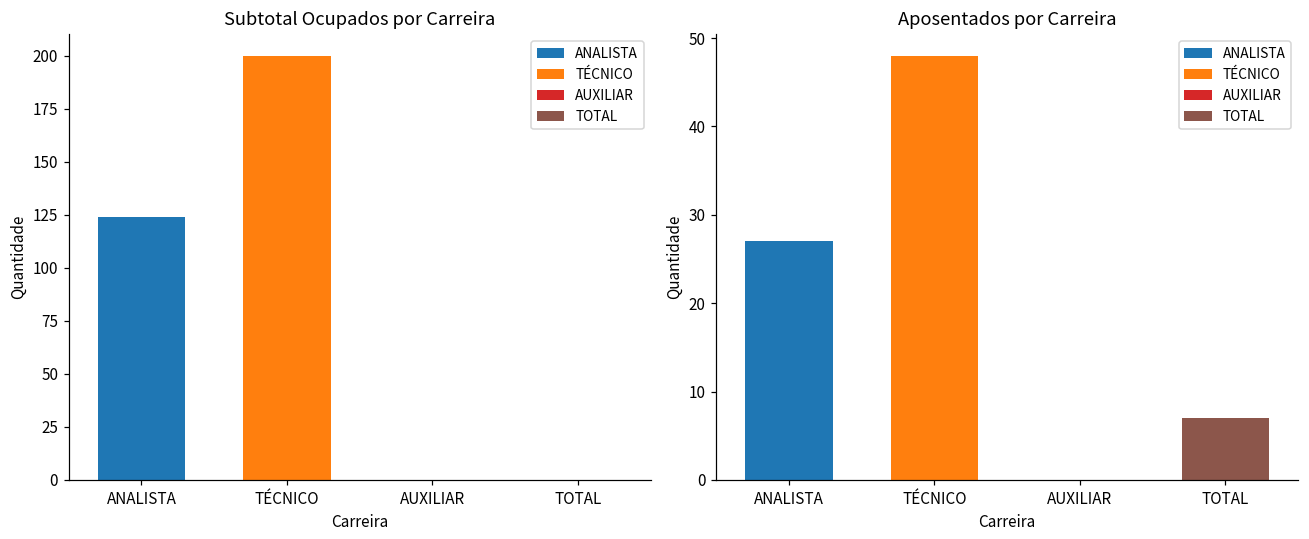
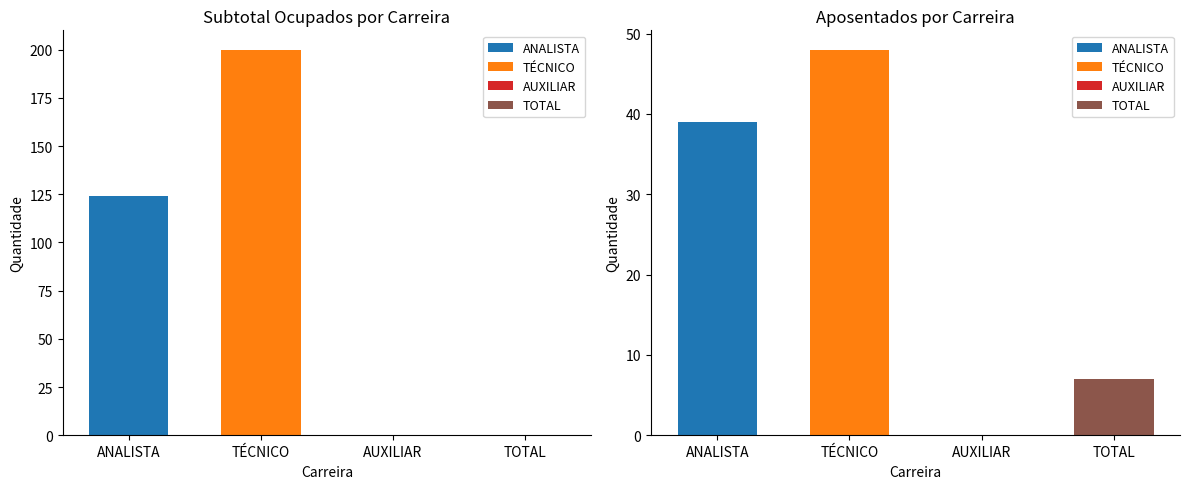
Aposentados por Carreira, ANALISTA: 27 -> 39
